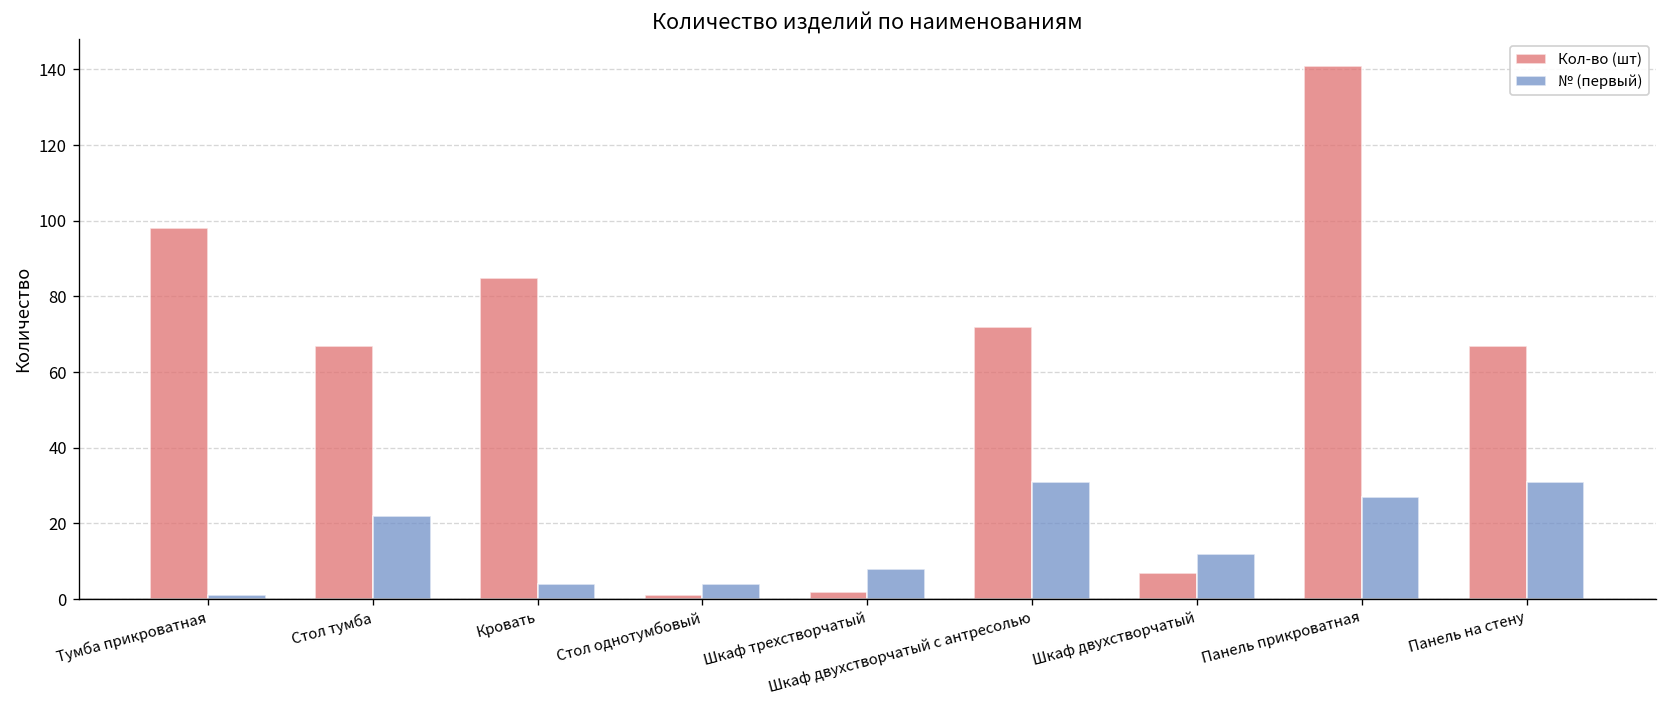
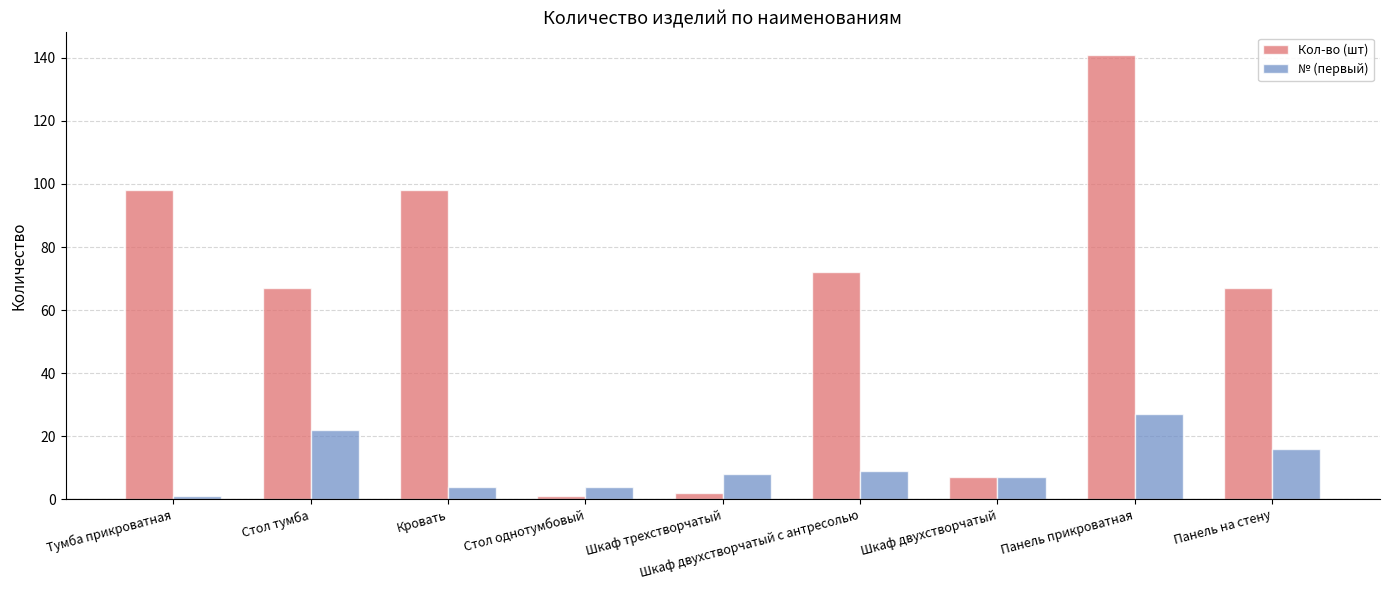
Кол-во (шт), Кровать: 85 -> 98
№ (первый), Шкаф двухстворчатый с антресолью: 31 -> 9
№ (первый), Шкаф двухстворчатый: 12 -> 7
№ (первый), Панель на стену: 31 -> 16
